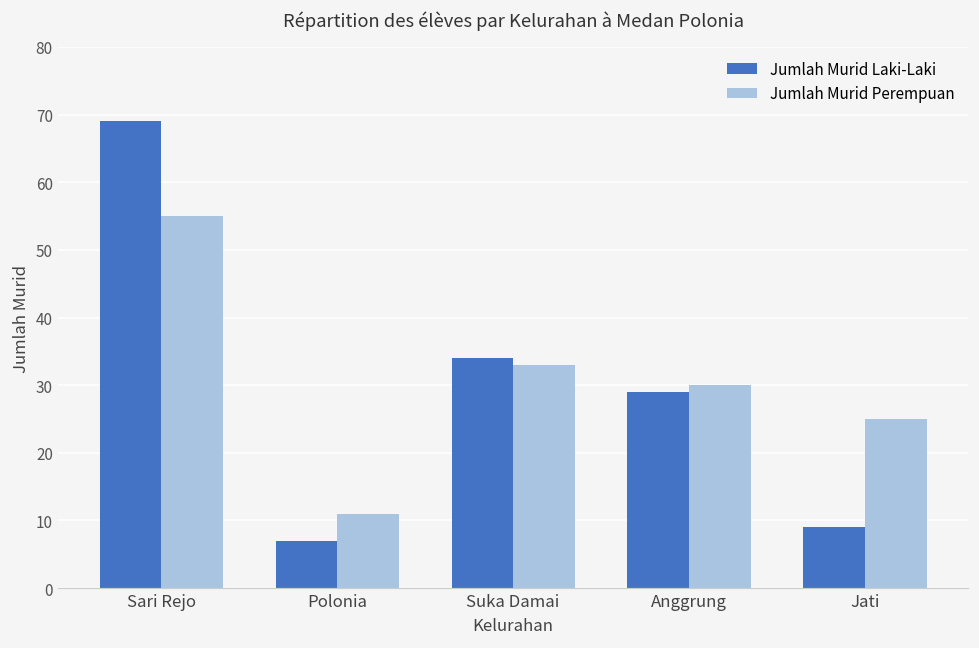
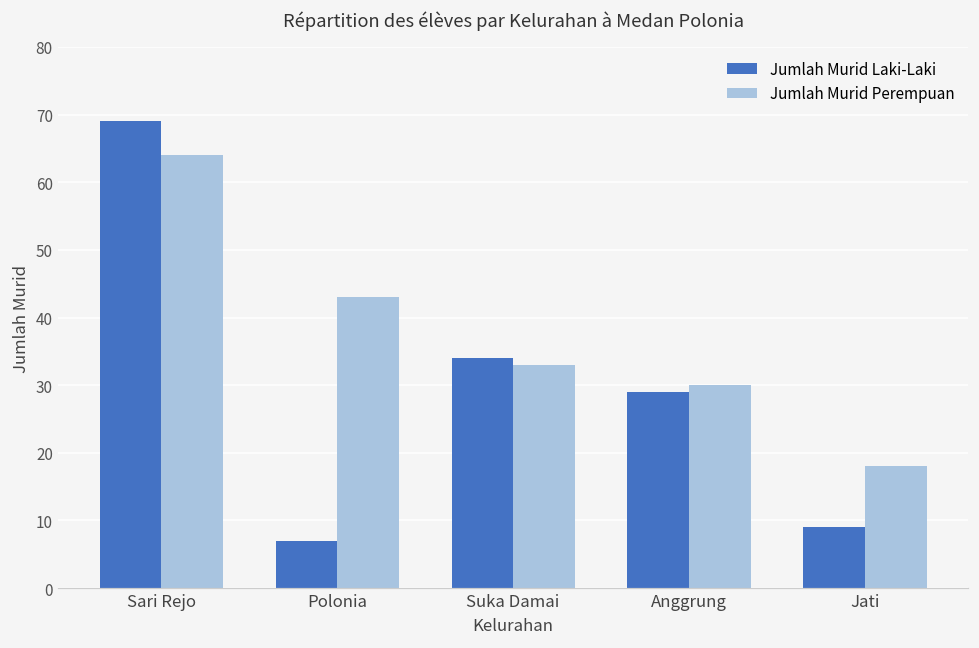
Jumlah Murid Perempuan, Sari Rejo: 55 -> 64
Jumlah Murid Perempuan, Polonia: 11 -> 43
Jumlah Murid Perempuan, Jati: 25 -> 18
